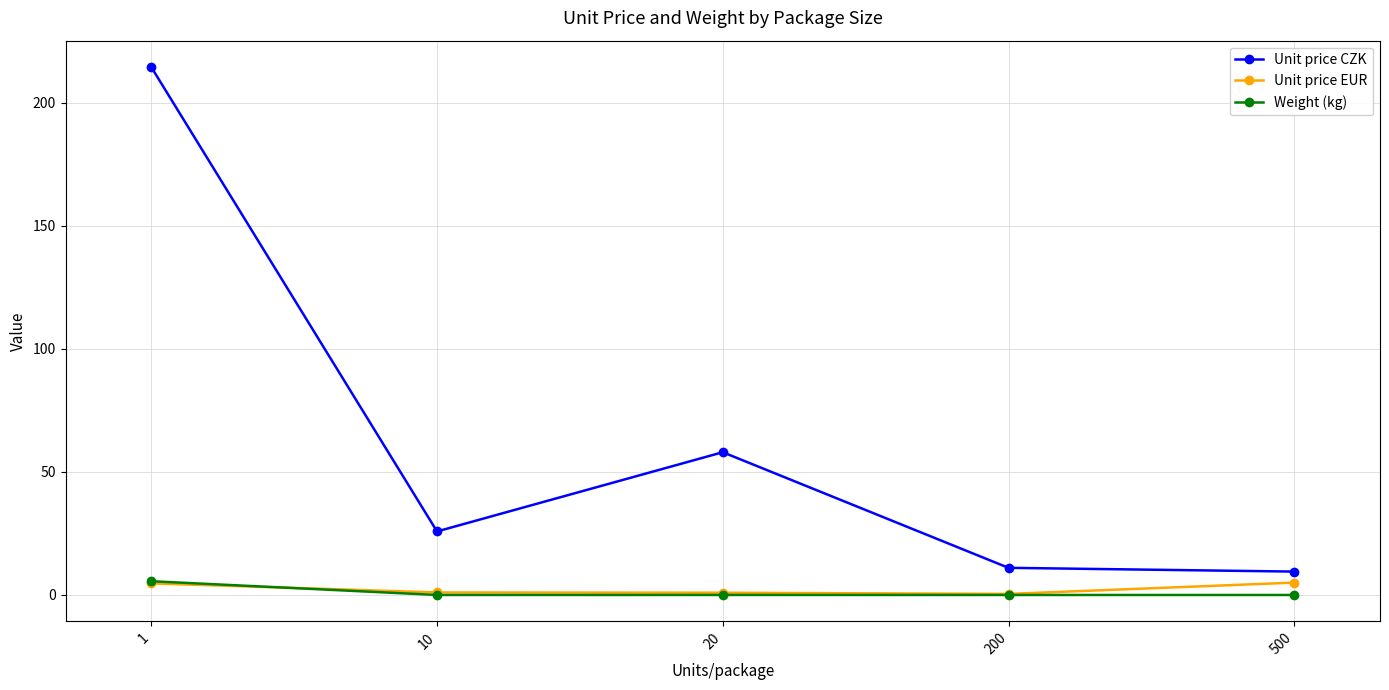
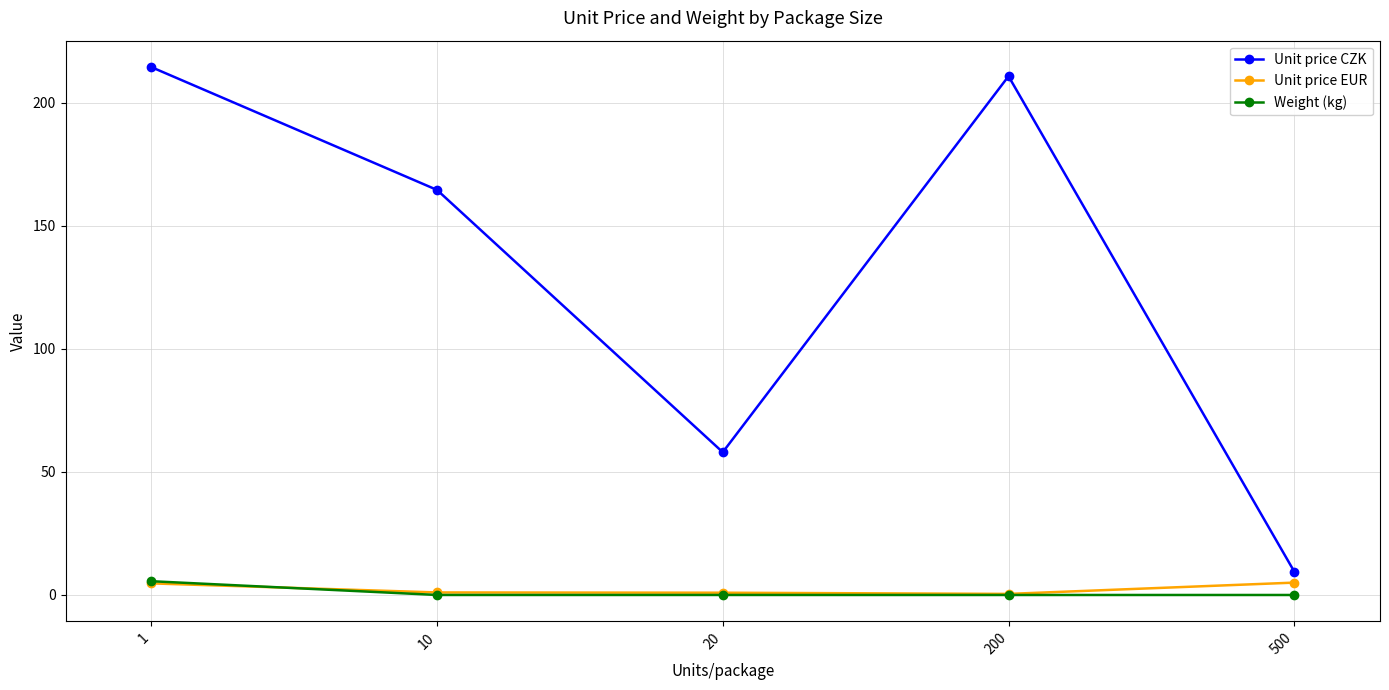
Unit price CZK, 10: 26 -> 165
Unit price CZK, 200: 11 -> 211
